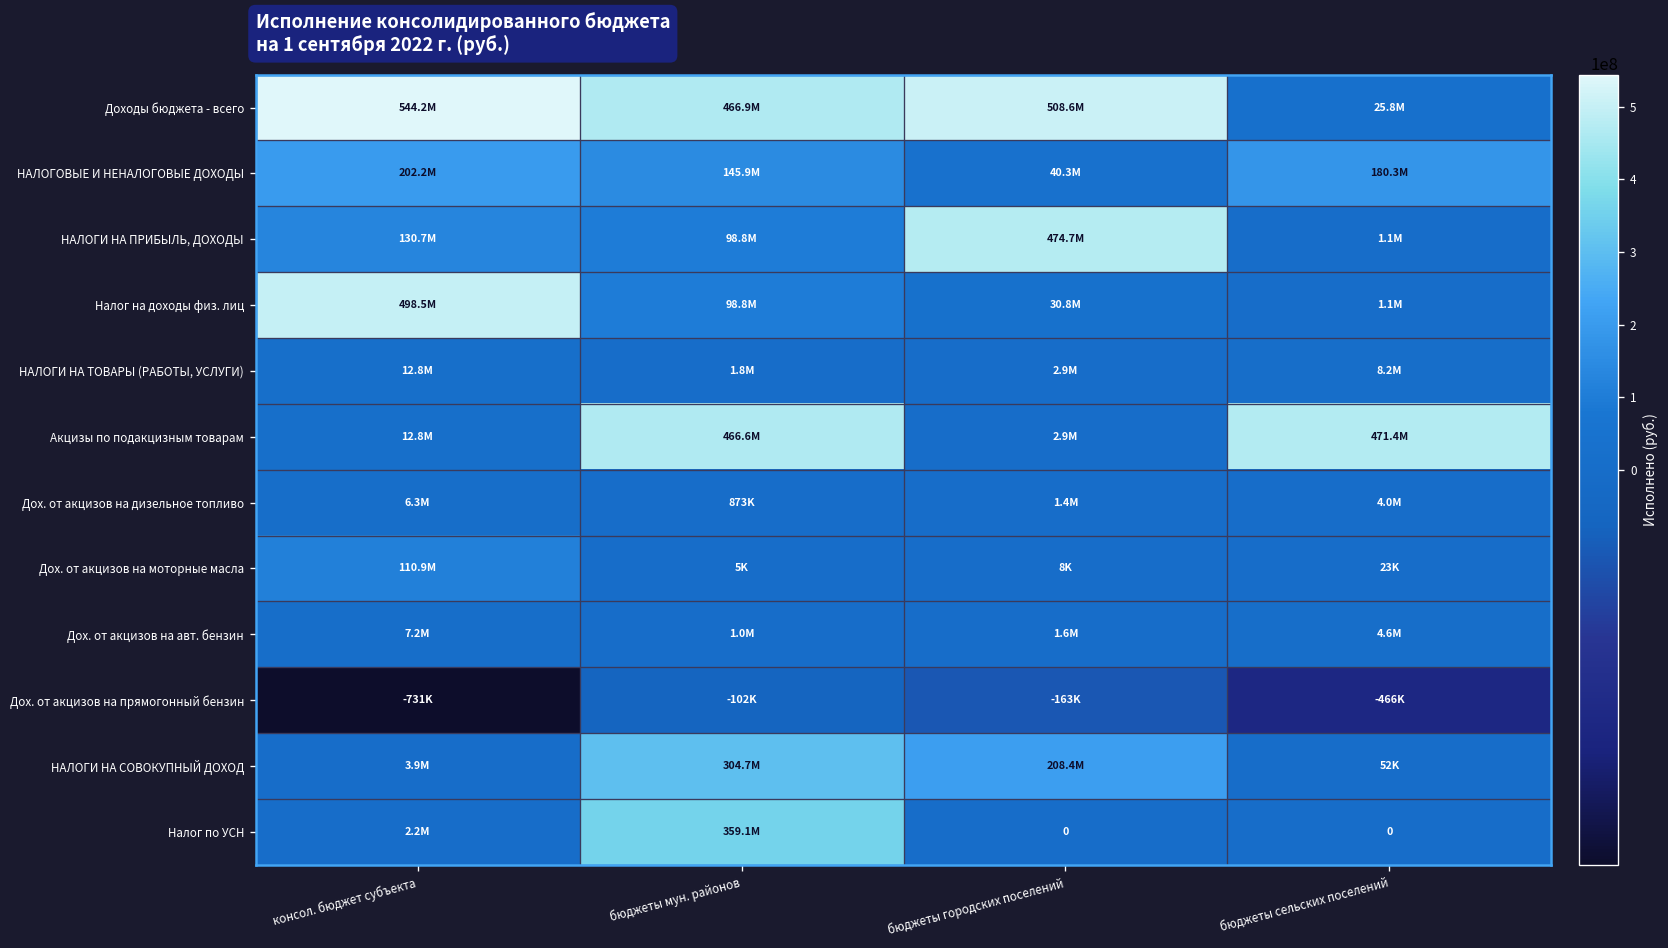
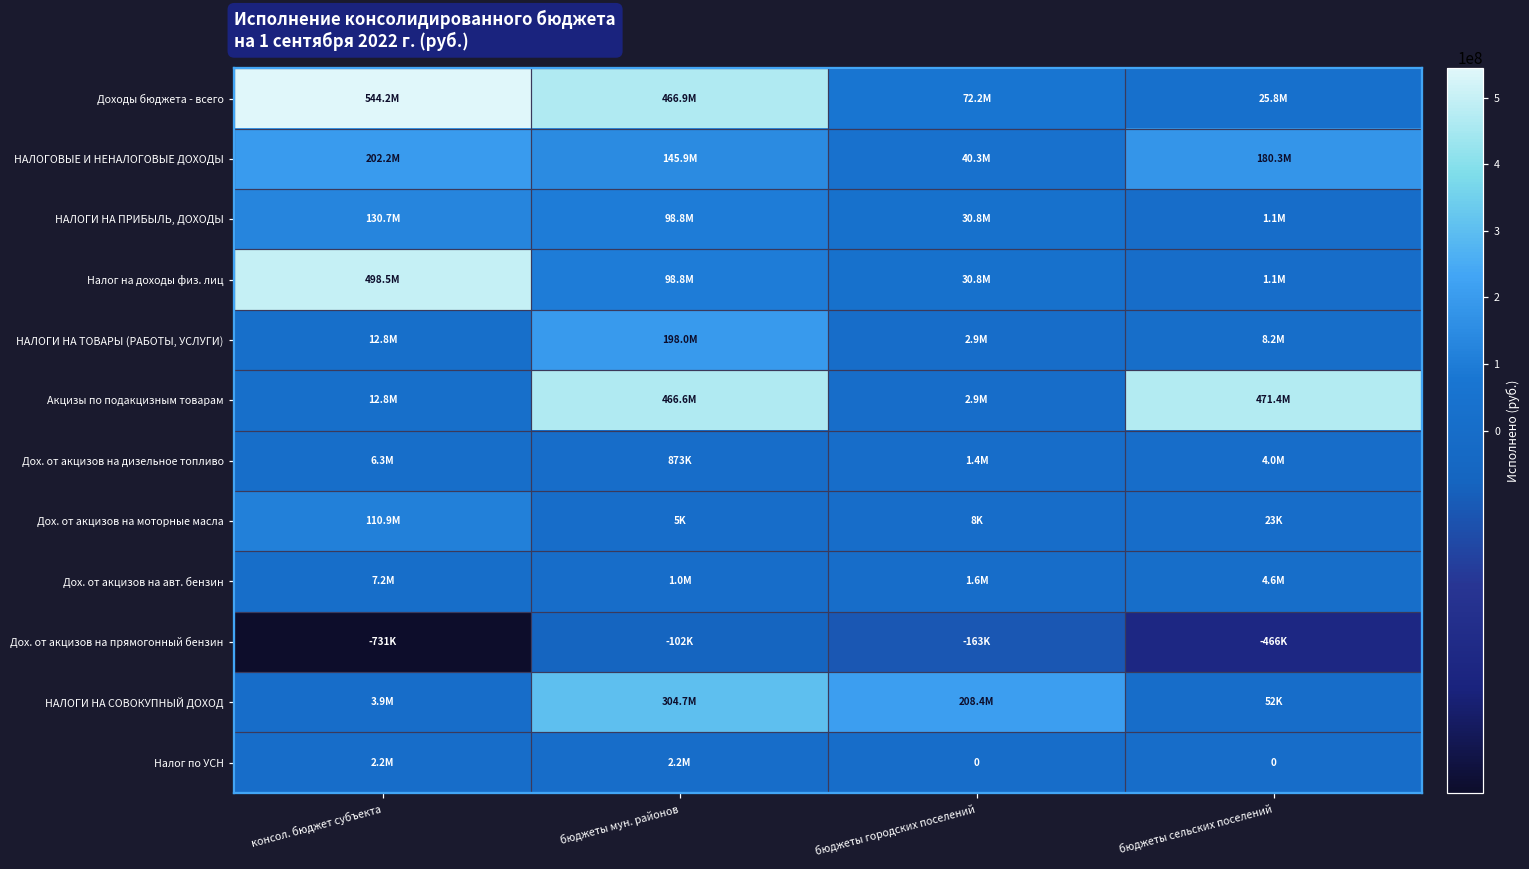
Доходы бюджета - всего, бюджеты городских поселений: 508.6M -> 72.2M
НАЛОГИ НА ПРИБЫЛЬ, ДОХОДЫ, бюджеты городских поселений: 474.7M -> 30.8M
НАЛОГИ НА ТОВАРЫ (РАБОТЫ, УСЛУГИ), бюджеты мун. районов: 1.8M -> 198.0M
Налог по УСН, бюджеты мун. районов: 359.1M -> 2.2M
